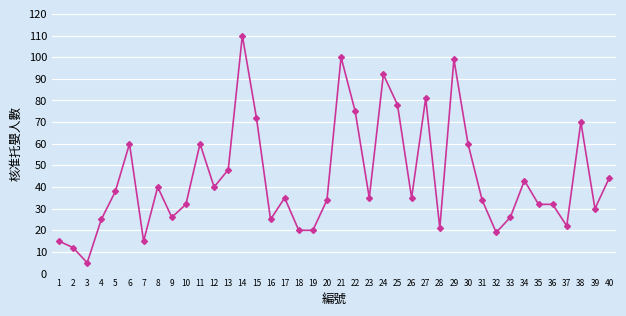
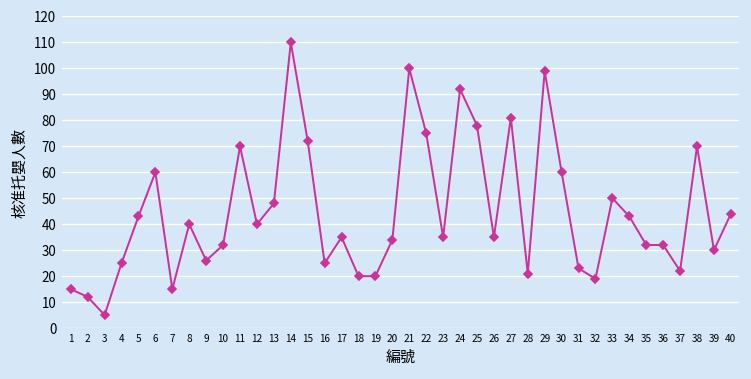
5: 38 -> 43
11: 60 -> 70
31: 34 -> 23
33: 26 -> 50
